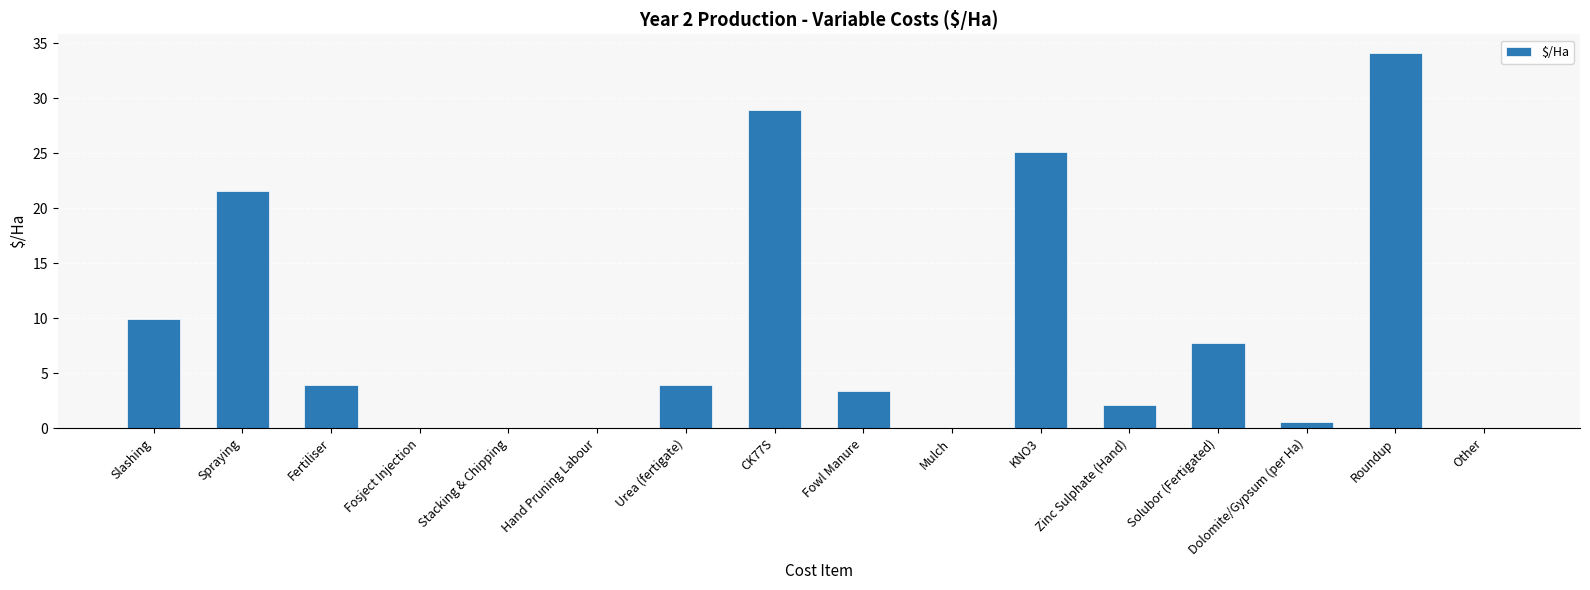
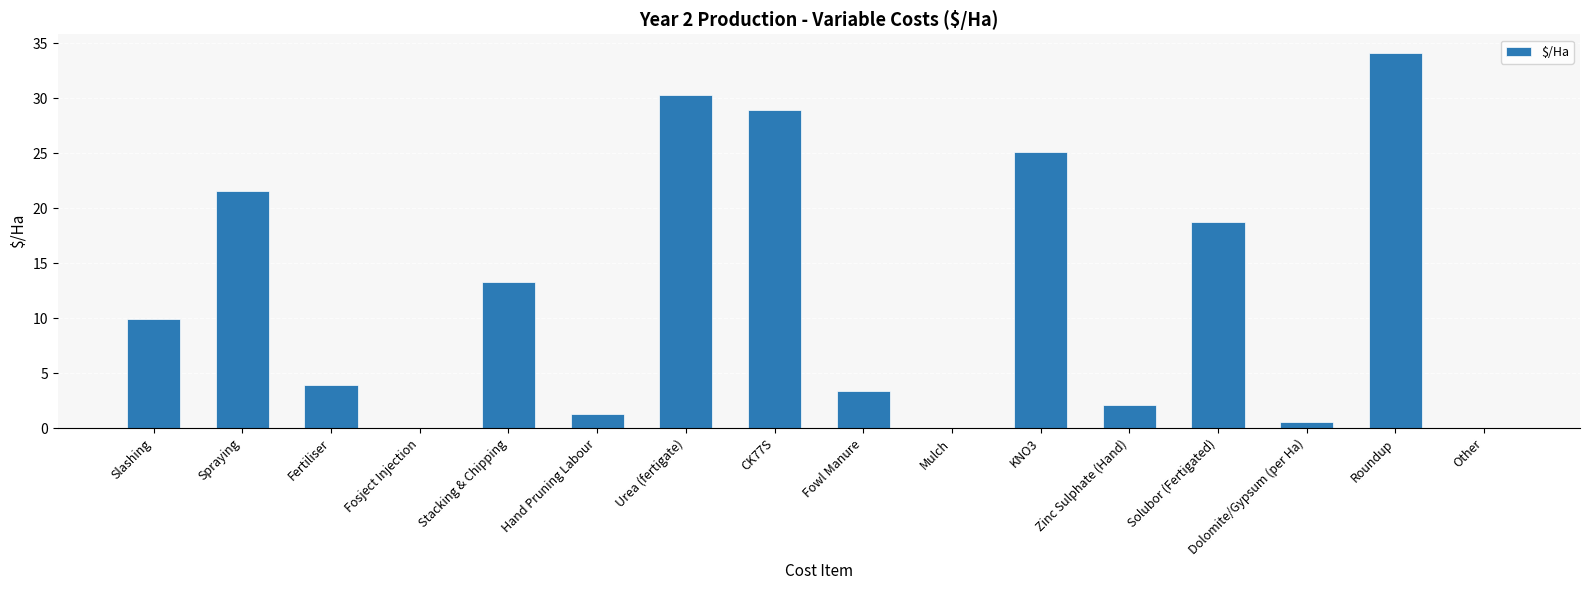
Stacking & Chipping: 0.0 -> 13.3
Hand Pruning Labour: 0.0 -> 1.3
Urea (fertigate): 3.9 -> 30.3
Solubor (Fertigated): 7.8 -> 18.7
